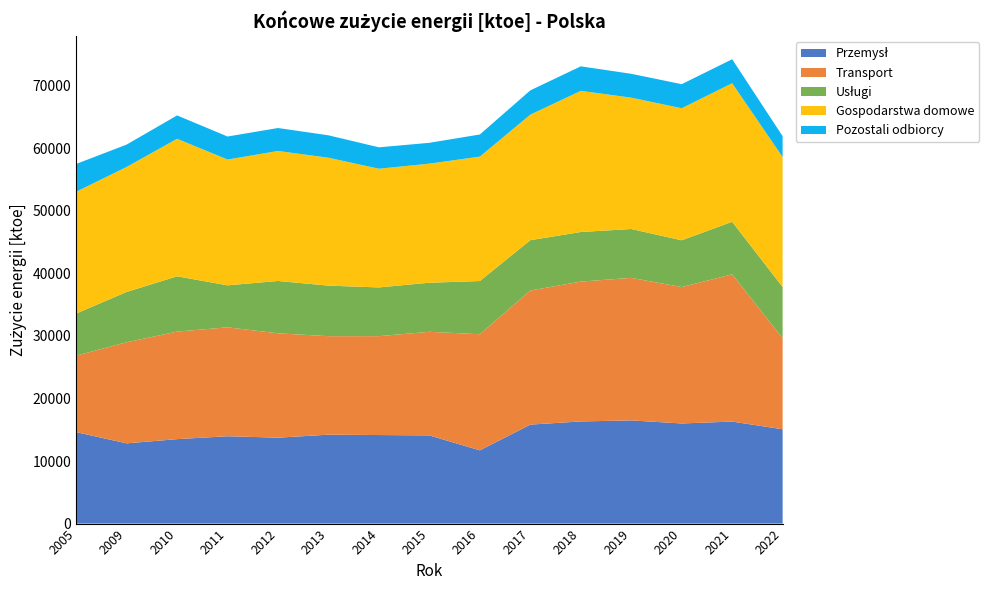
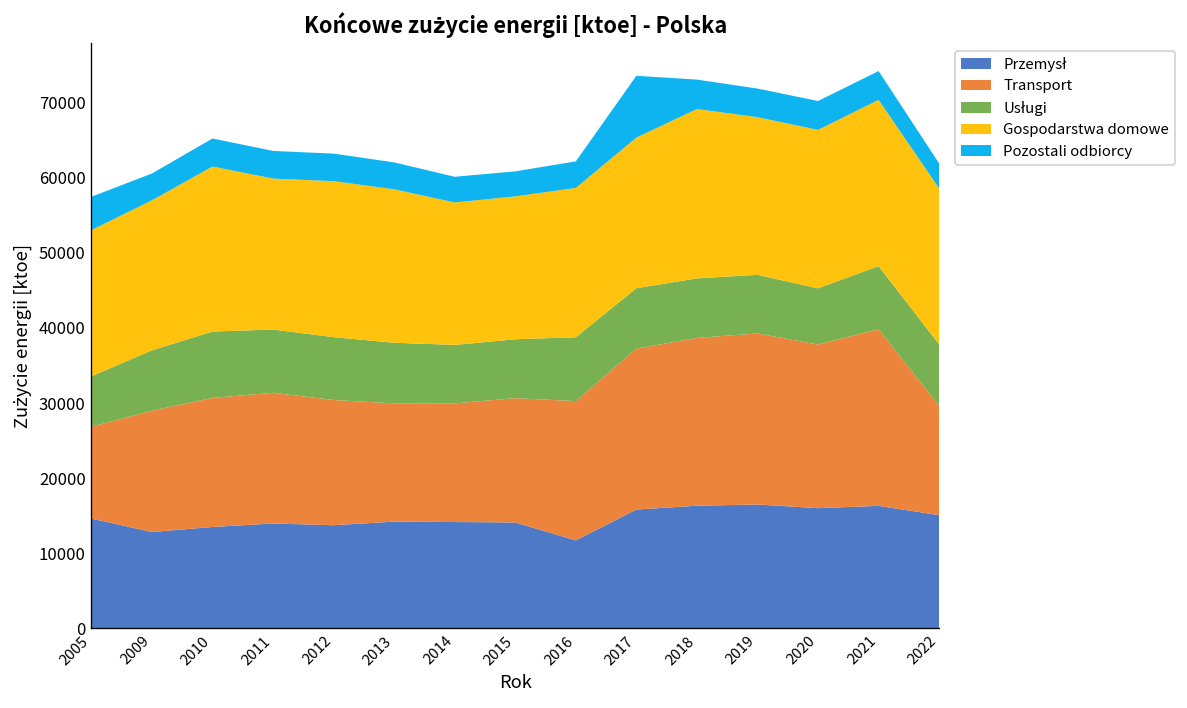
Usługi, 2011: 7000 -> 8000
Pozostali odbiorcy, 2017: 4000 -> 8000
